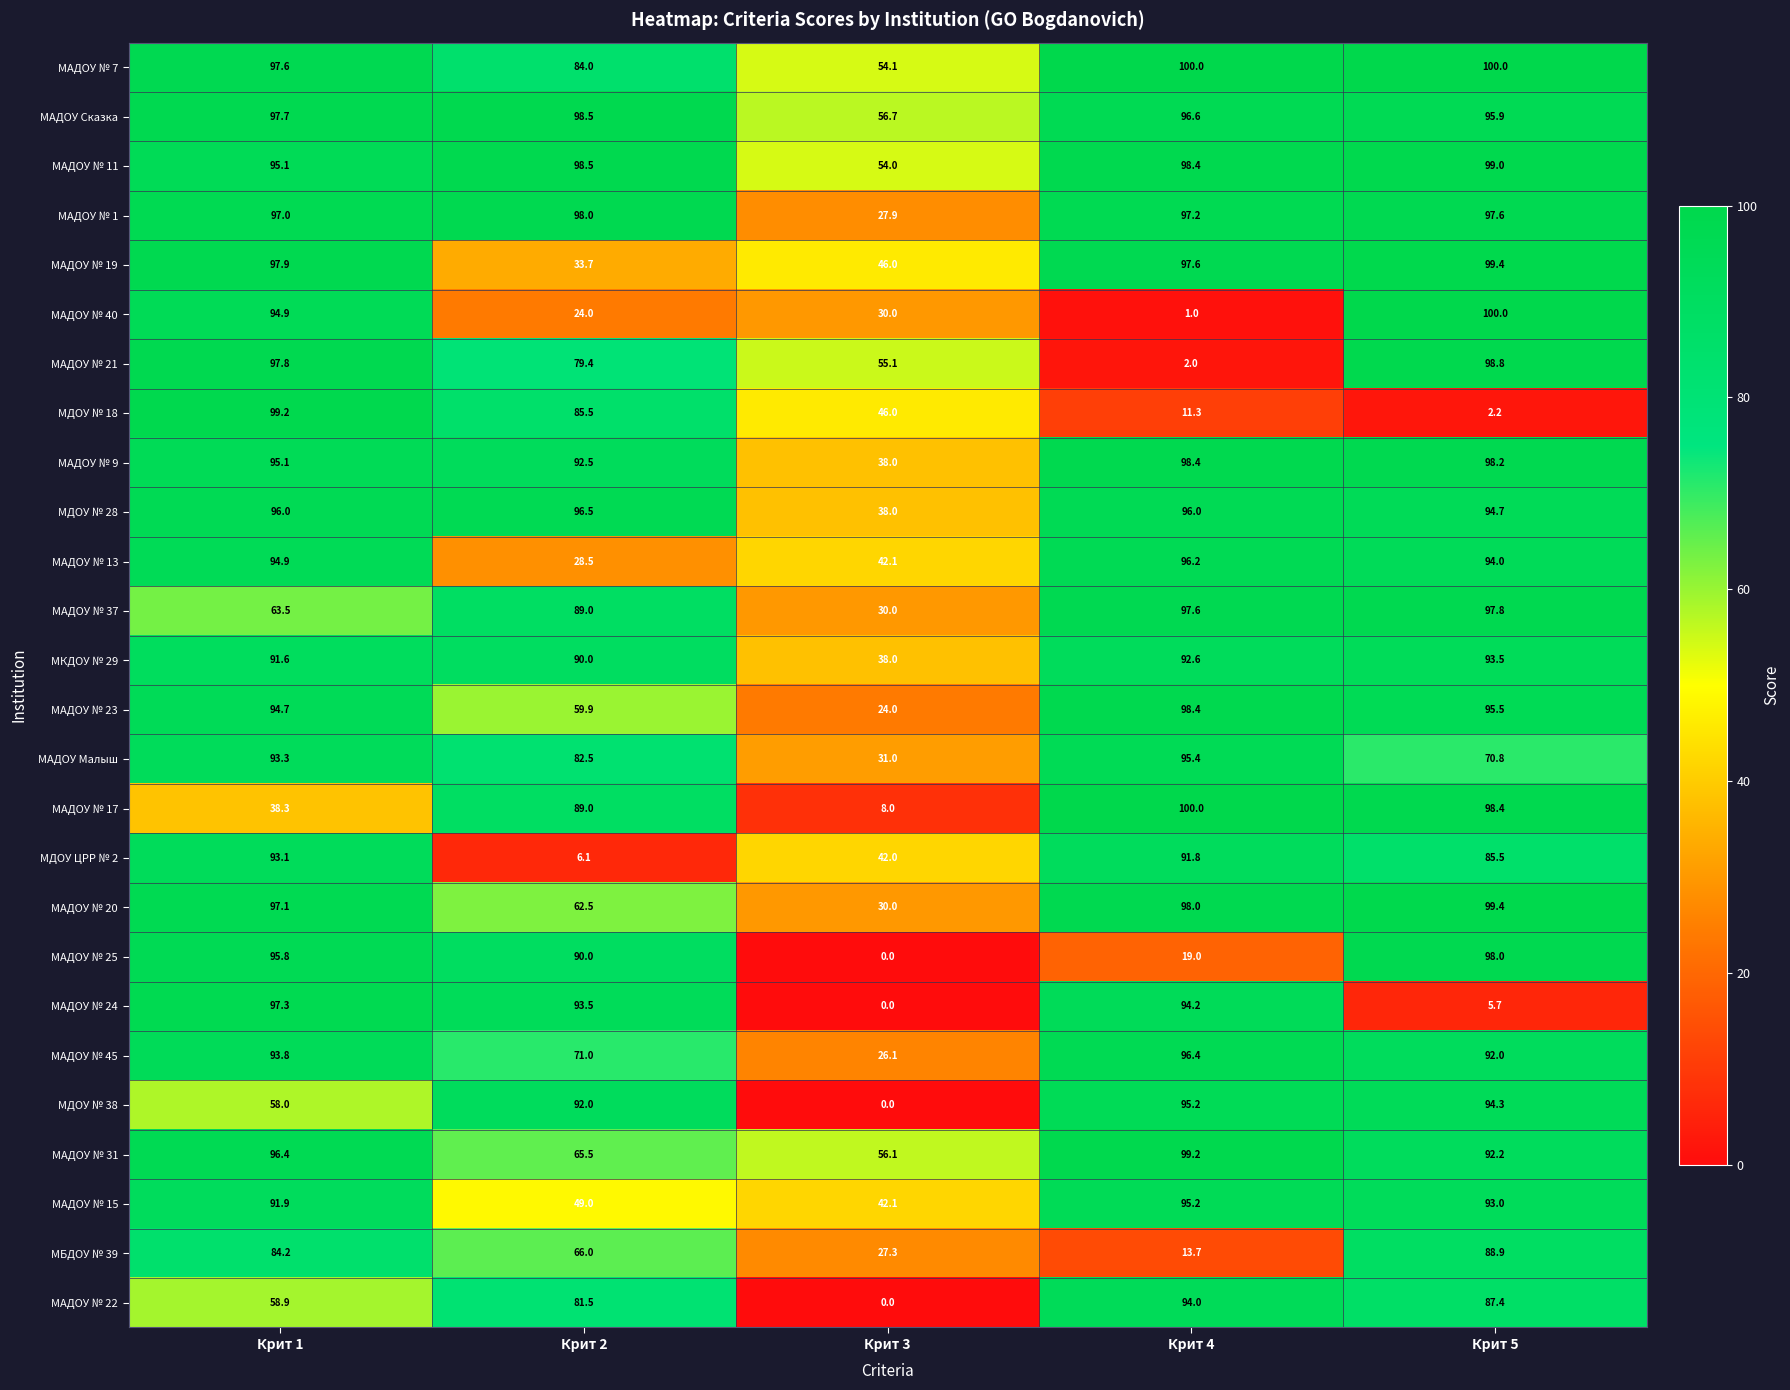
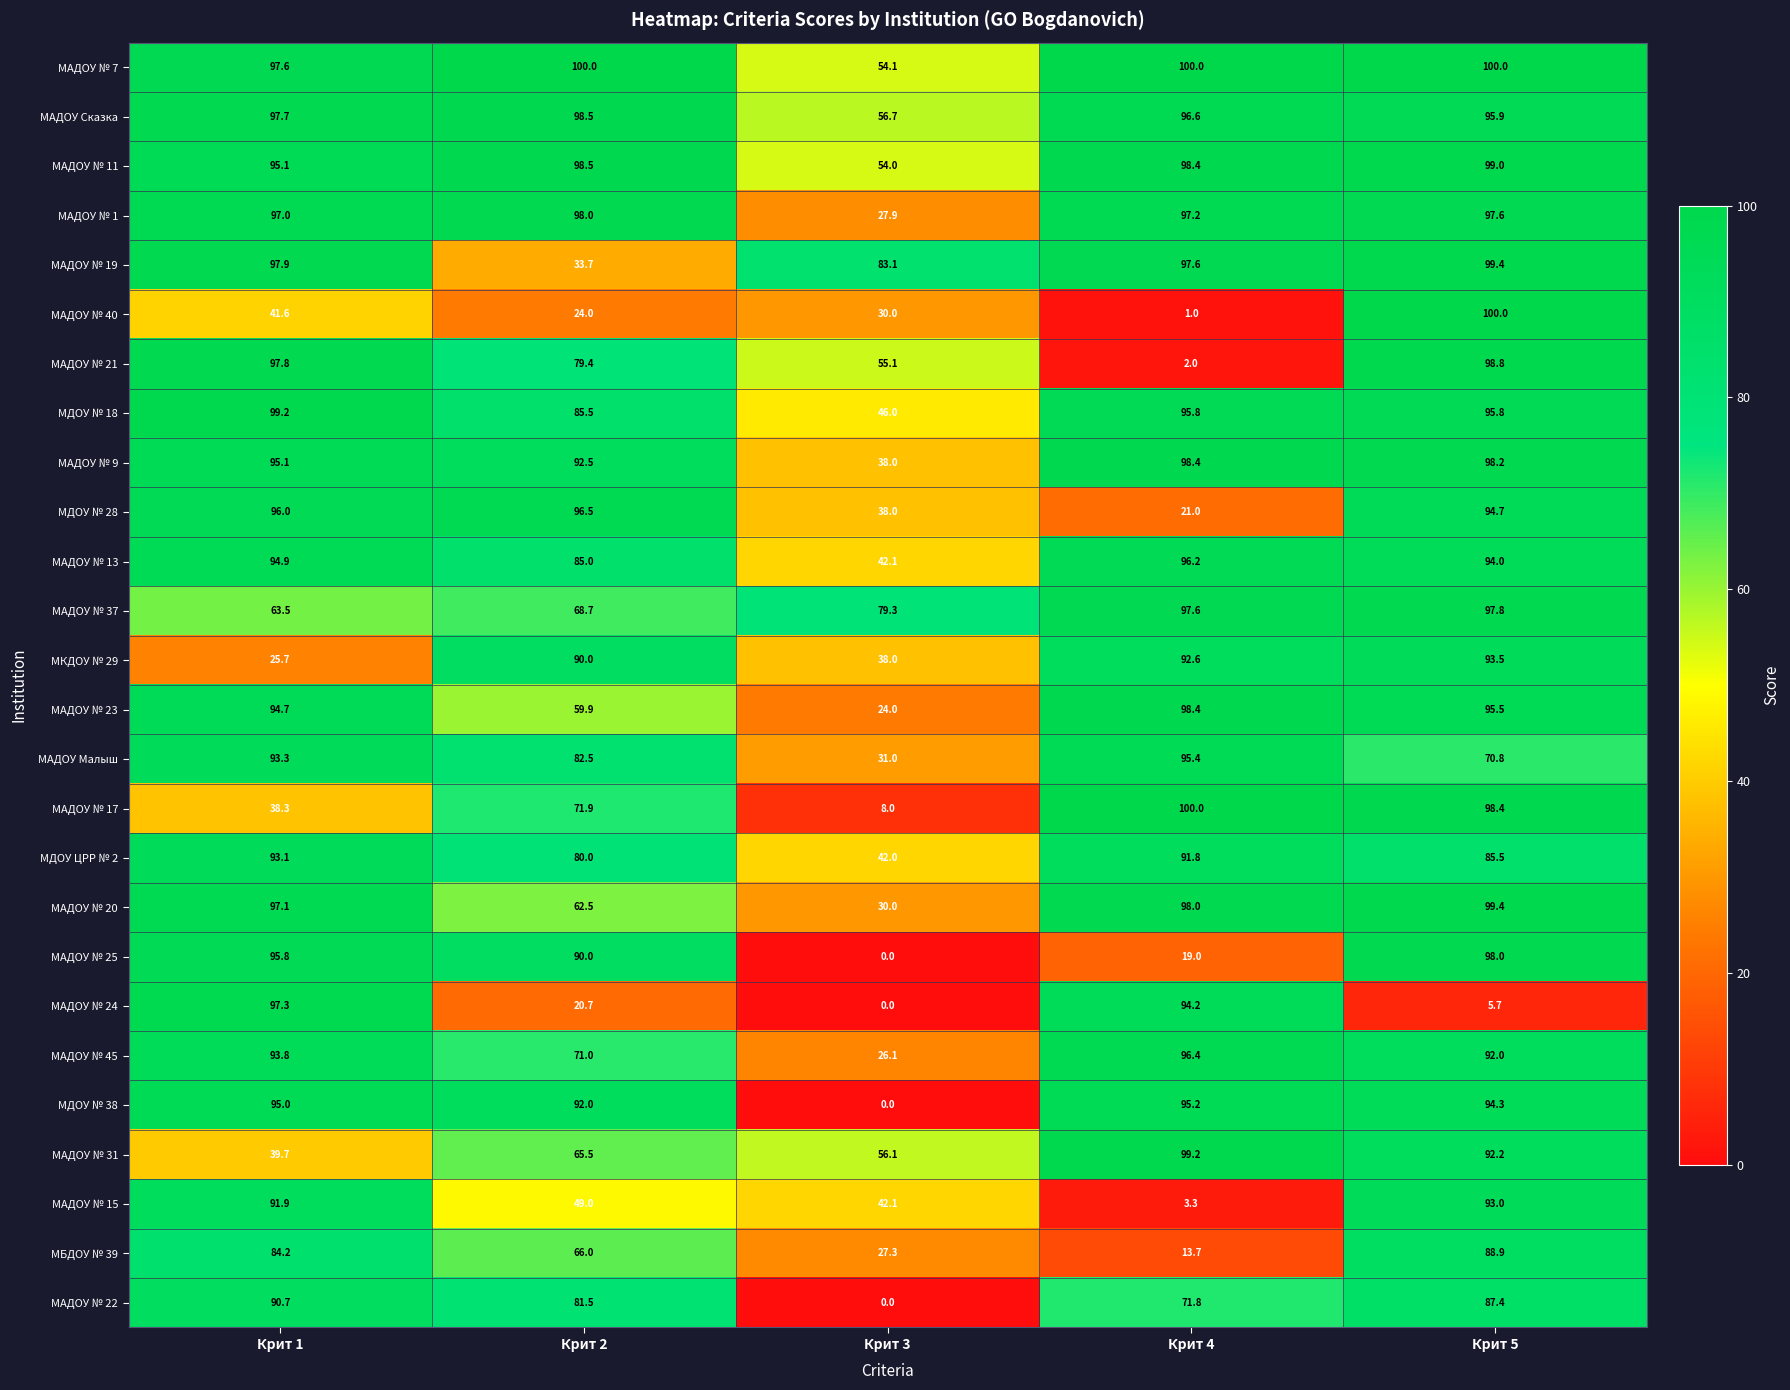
МАДОУ № 7, Крит 2: 84.0 -> 100.0
МАДОУ № 19, Крит 3: 46.0 -> 83.1
МАДОУ № 40, Крит 1: 94.9 -> 41.6
МДОУ № 18, Крит 4: 11.3 -> 95.8
МДОУ № 18, Крит 5: 2.2 -> 95.8
МДОУ № 28, Крит 4: 96.0 -> 21.0
МАДОУ № 13, Крит 2: 28.5 -> 85.0
МАДОУ № 37, Крит 2: 89.0 -> 68.7
МАДОУ № 37, Крит 3: 30.0 -> 79.3
МКДОУ № 29, Крит 1: 91.6 -> 25.7
МАДОУ № 17, Крит 2: 89.0 -> 71.9
МДОУ ЦРР № 2, Крит 2: 6.1 -> 80.0
МАДОУ № 24, Крит 2: 93.5 -> 20.7
МДОУ № 38, Крит 1: 58.0 -> 95.0
МАДОУ № 31, Крит 1: 96.4 -> 39.7
МАДОУ № 15, Крит 4: 95.2 -> 3.3
МАДОУ № 22, Крит 1: 58.9 -> 90.7
МАДОУ № 22, Крит 4: 94.0 -> 71.8
